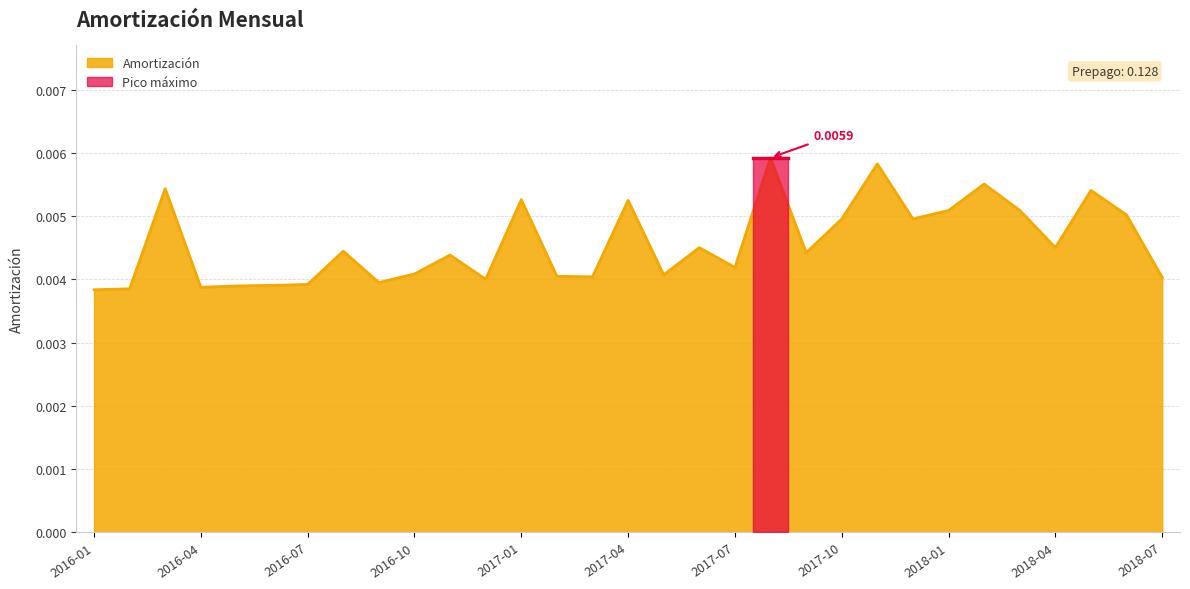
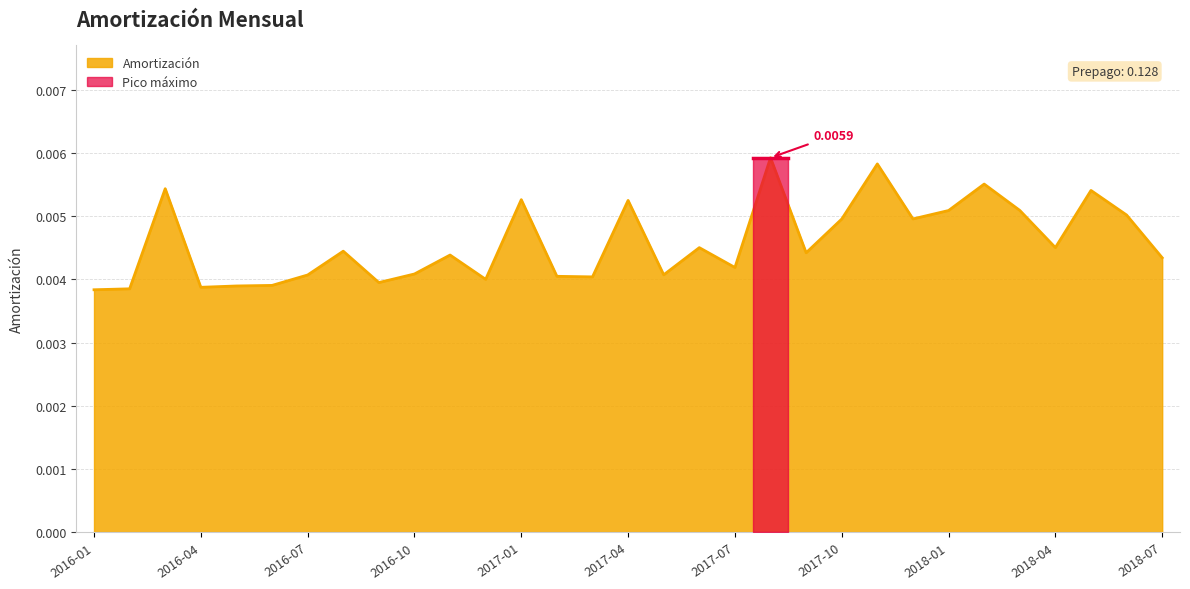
Amortización, 2016-07: 0.0039 -> 0.0041
Amortización, 2018-07: 0.0040 -> 0.0043
